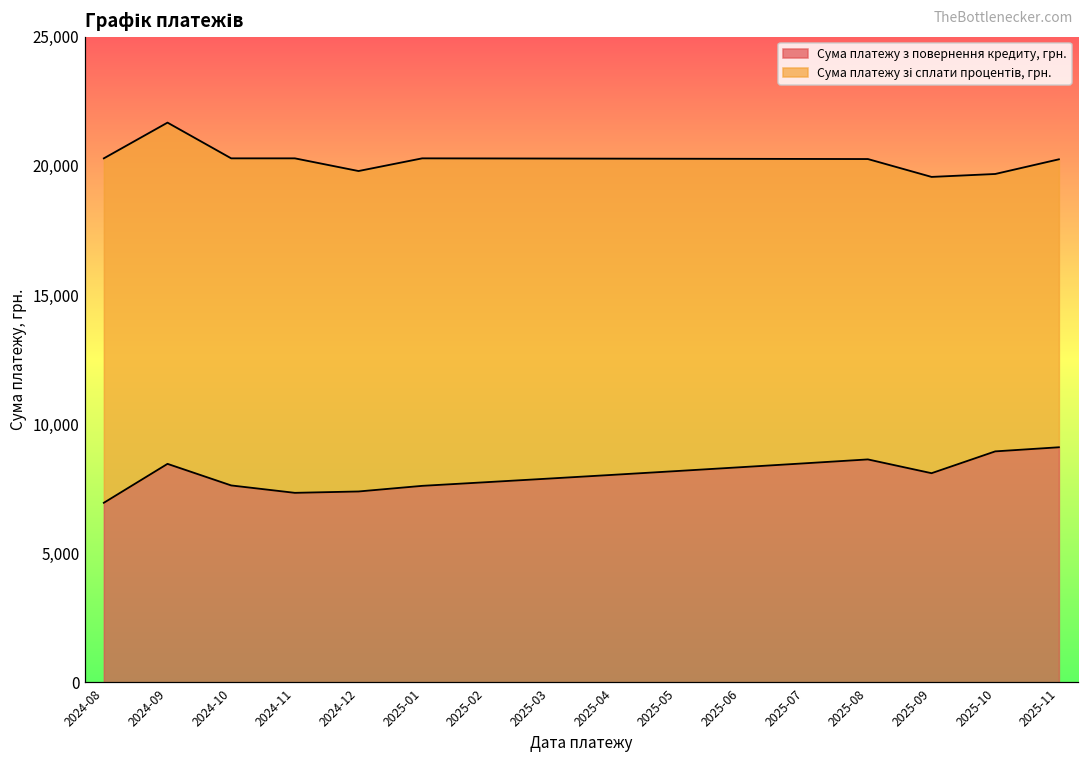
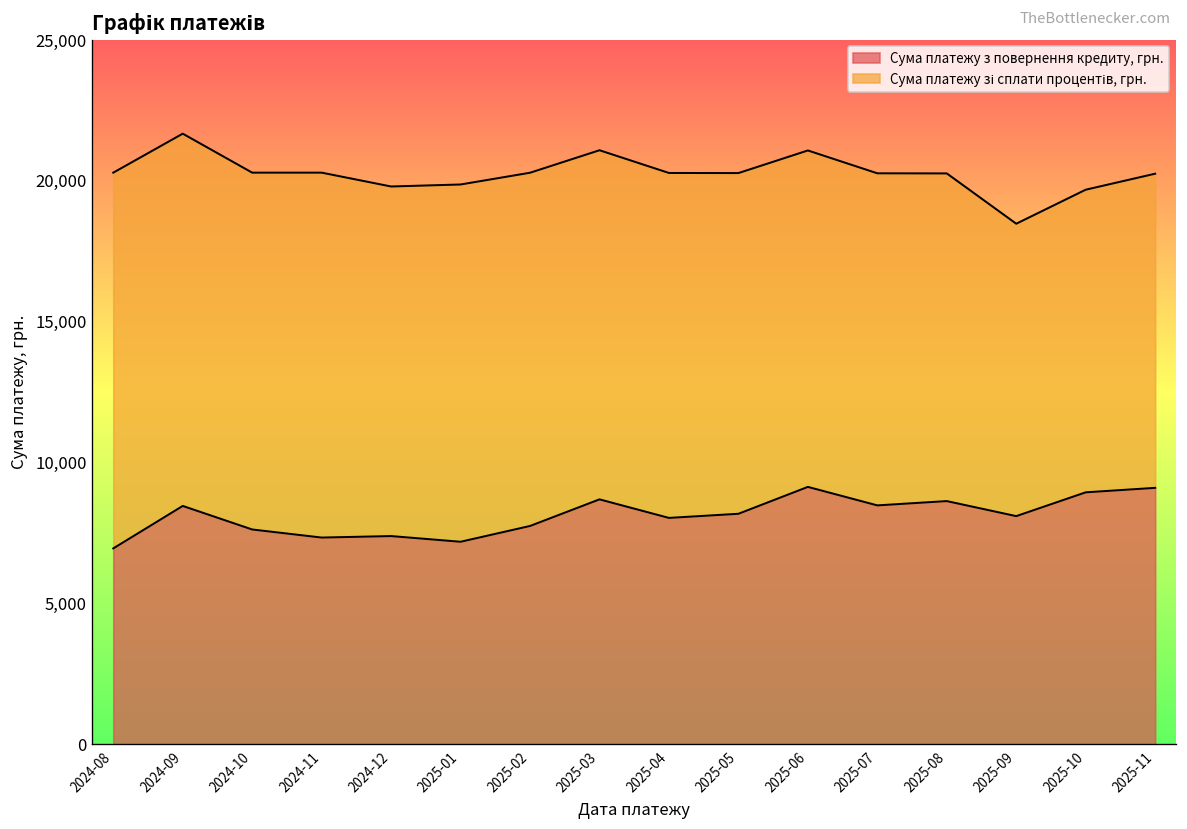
Сума платежу з повернення кредиту, грн., 2025-01: 7,600 -> 7,200
Сума платежу з повернення кредиту, грн., 2025-03: 7,900 -> 8,700
Сума платежу з повернення кредиту, грн., 2025-06: 8,300 -> 9,100
Сума платежу зі сплати процентів, грн., 2025-09: 11,500 -> 10,400
